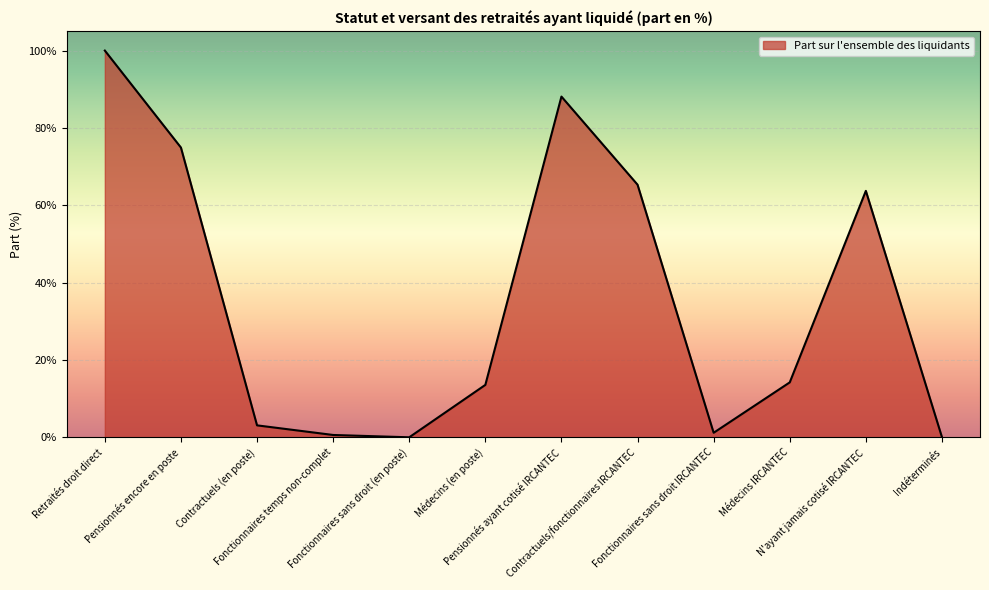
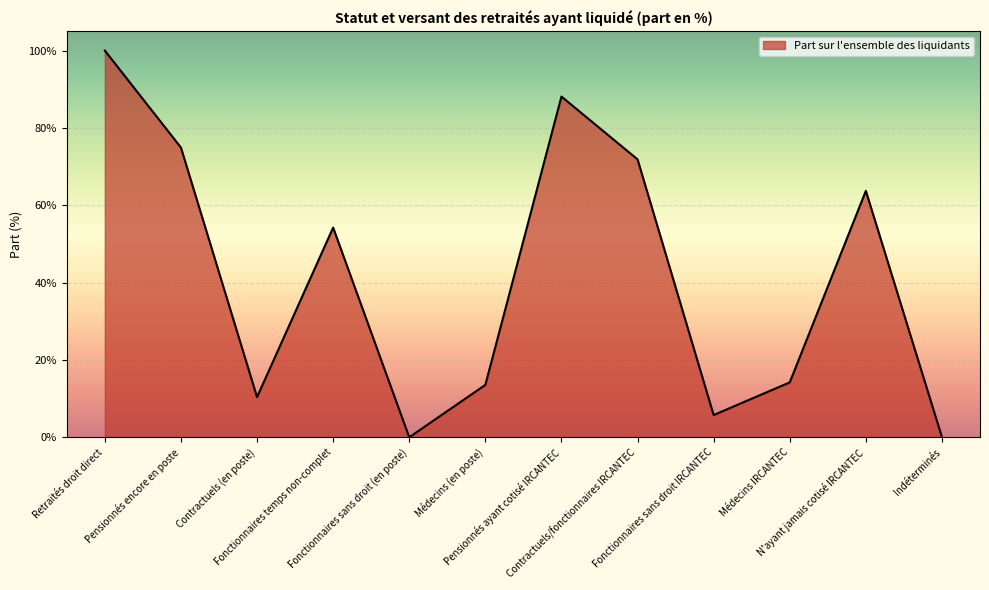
Contractuels (en poste): 3% -> 10%
Fonctionnaires temps non-complet: 1% -> 54%
Contractuels/fonctionnaires IRCANTEC: 65% -> 72%
Fonctionnaires sans droit IRCANTEC: 1% -> 6%
